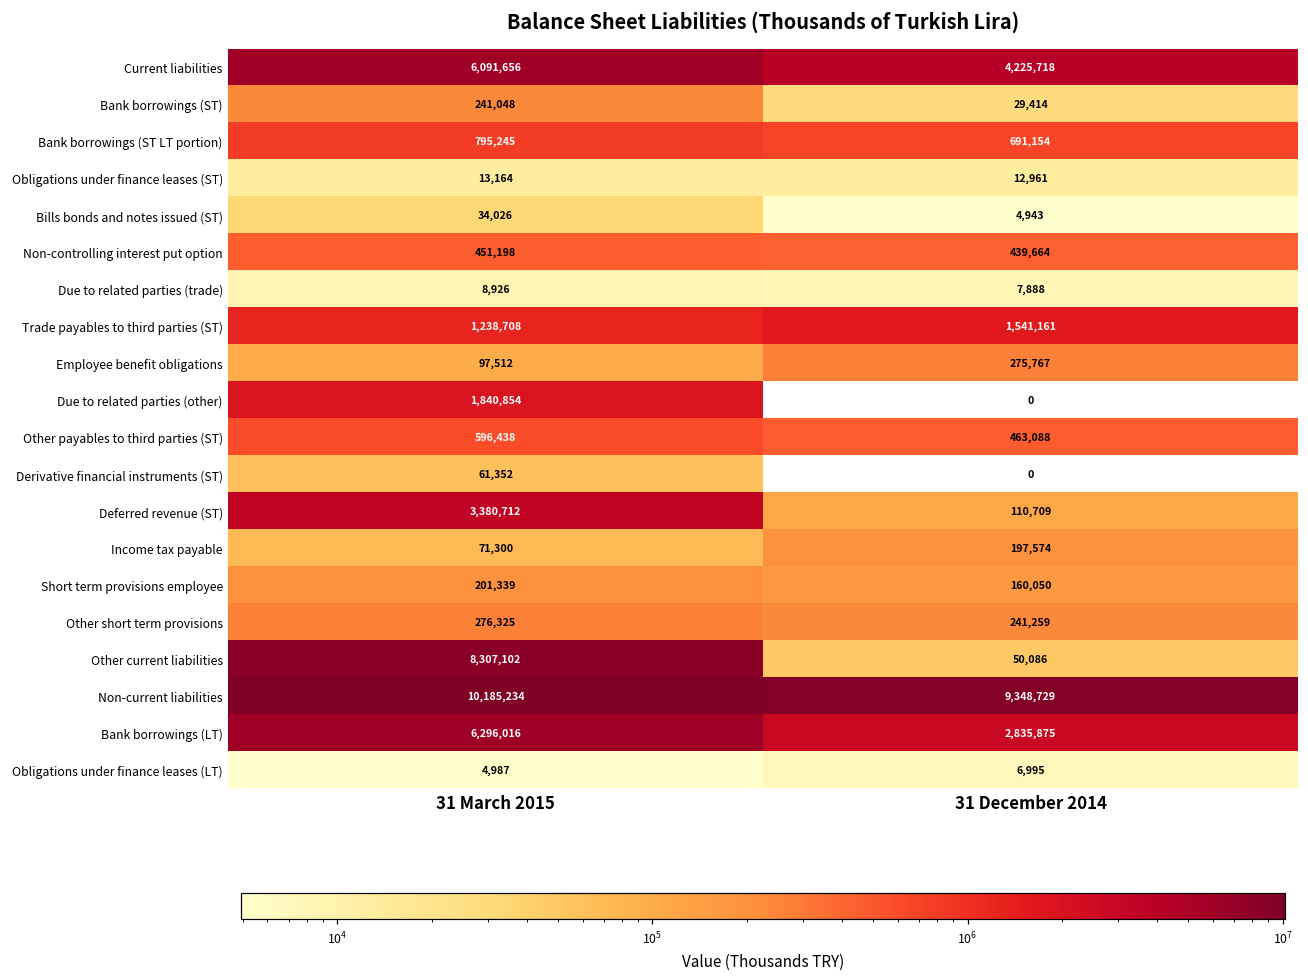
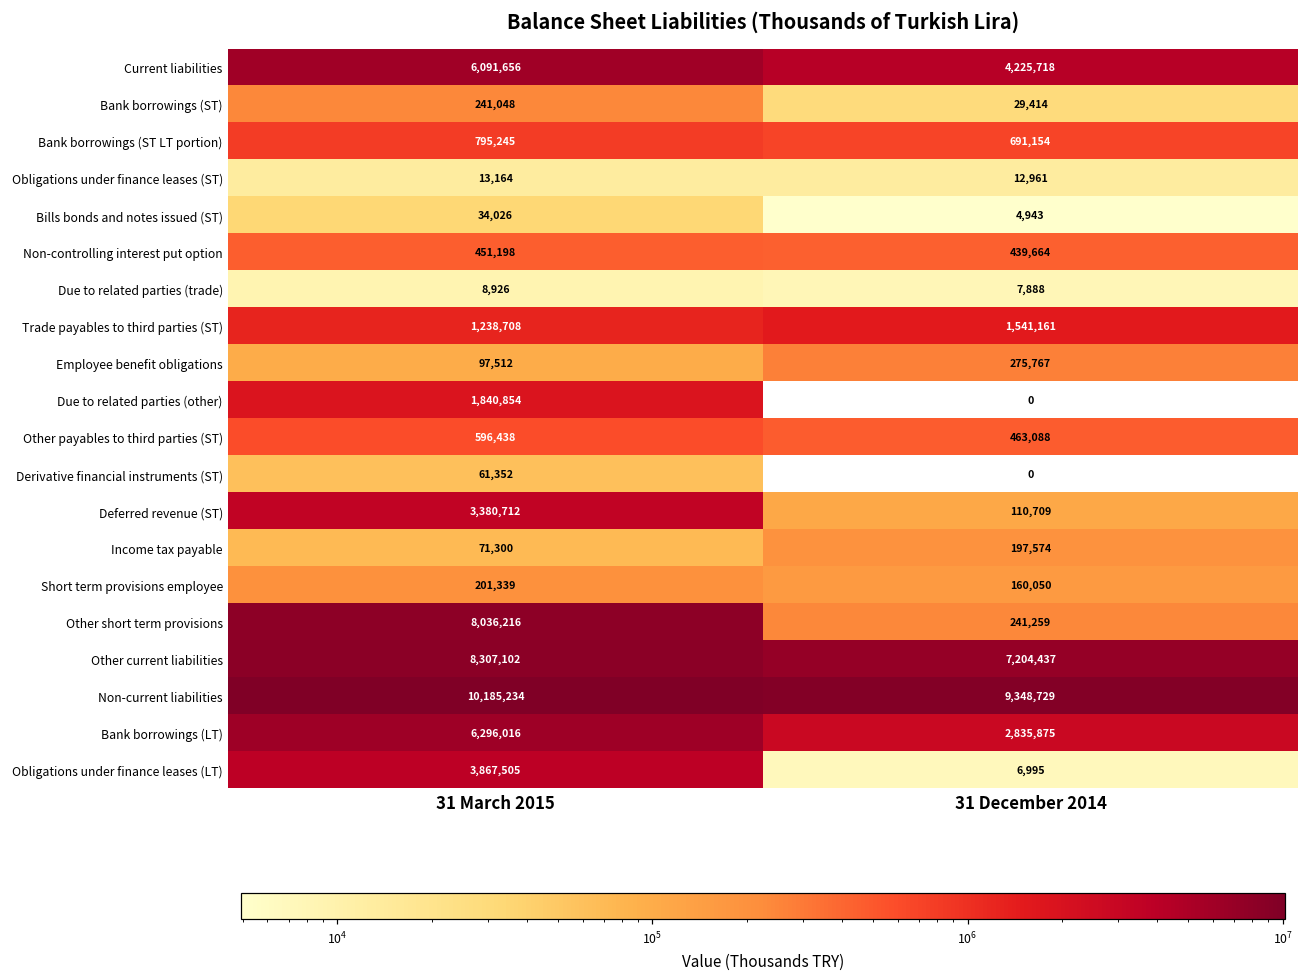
Other short term provisions, 31 March 2015: 276,325 -> 8,036,216
Other current liabilities, 31 December 2014: 50,086 -> 7,204,437
Obligations under finance leases (LT), 31 March 2015: 4,987 -> 3,867,505
